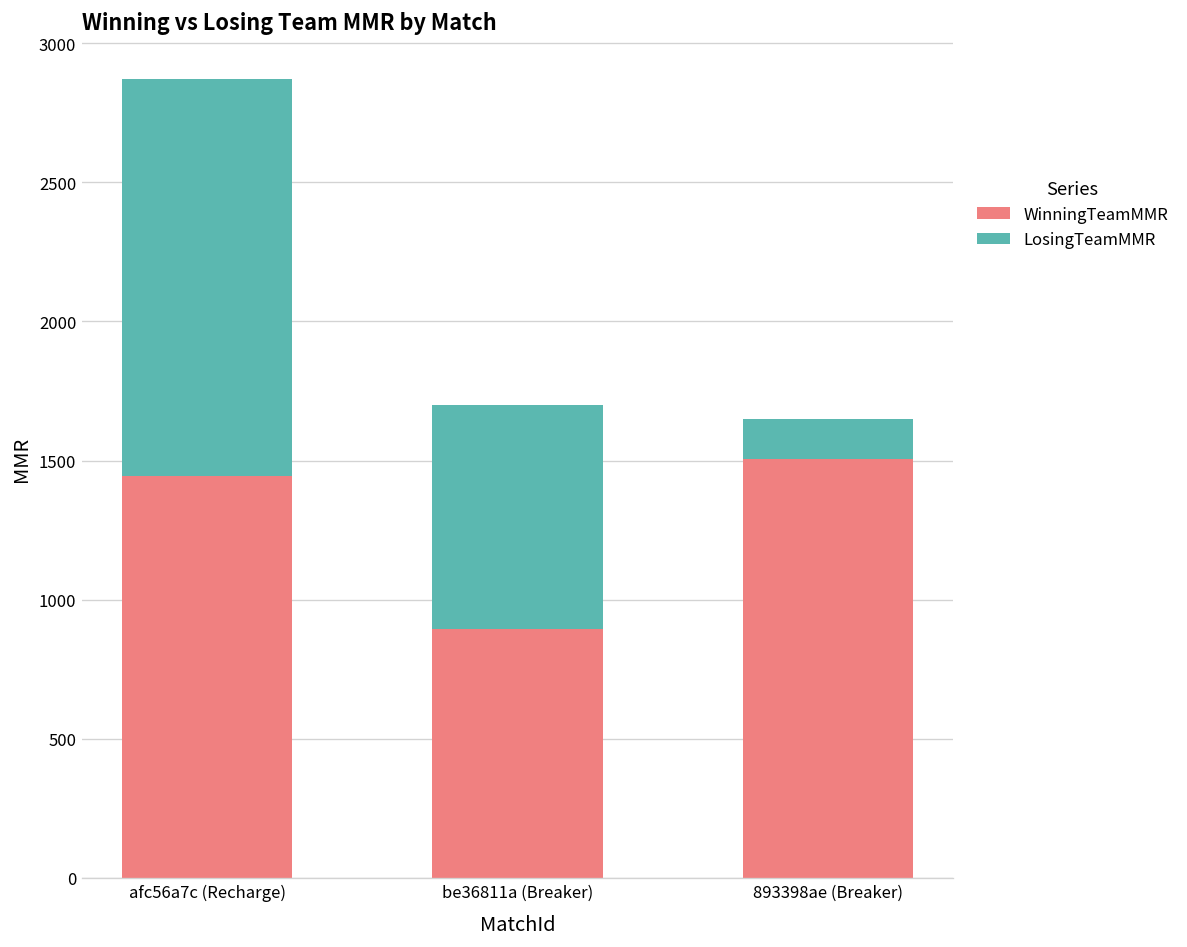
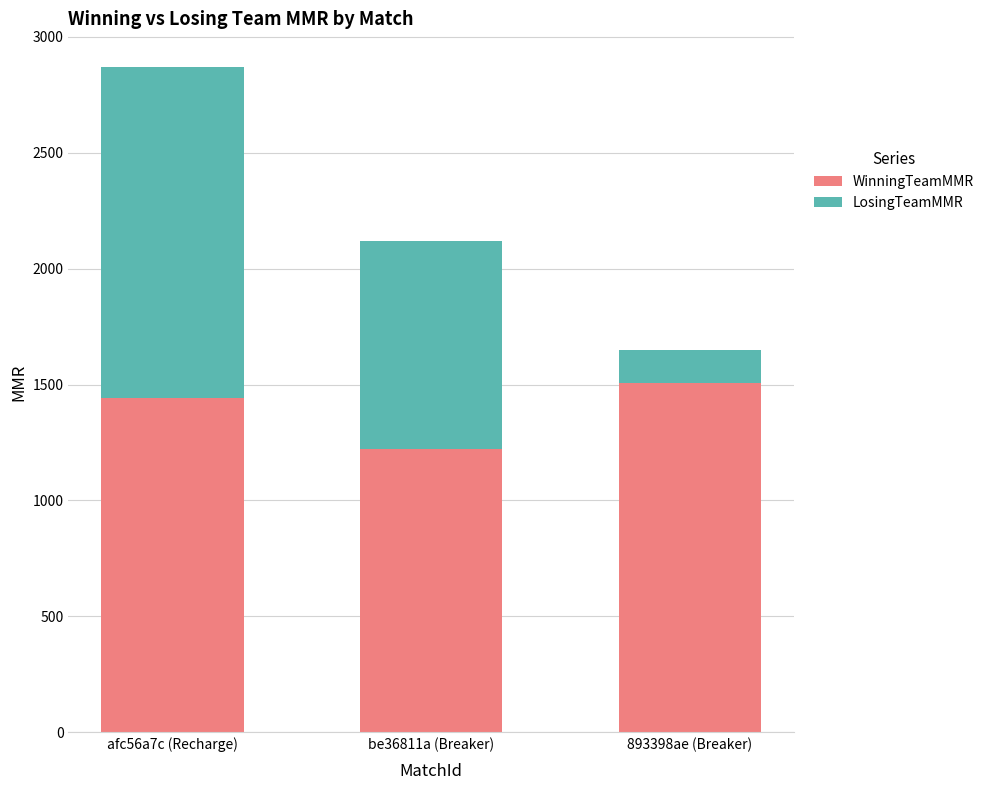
WinningTeamMMR, be36811a (Breaker): 890 -> 1220
LosingTeamMMR, be36811a (Breaker): 810 -> 900
